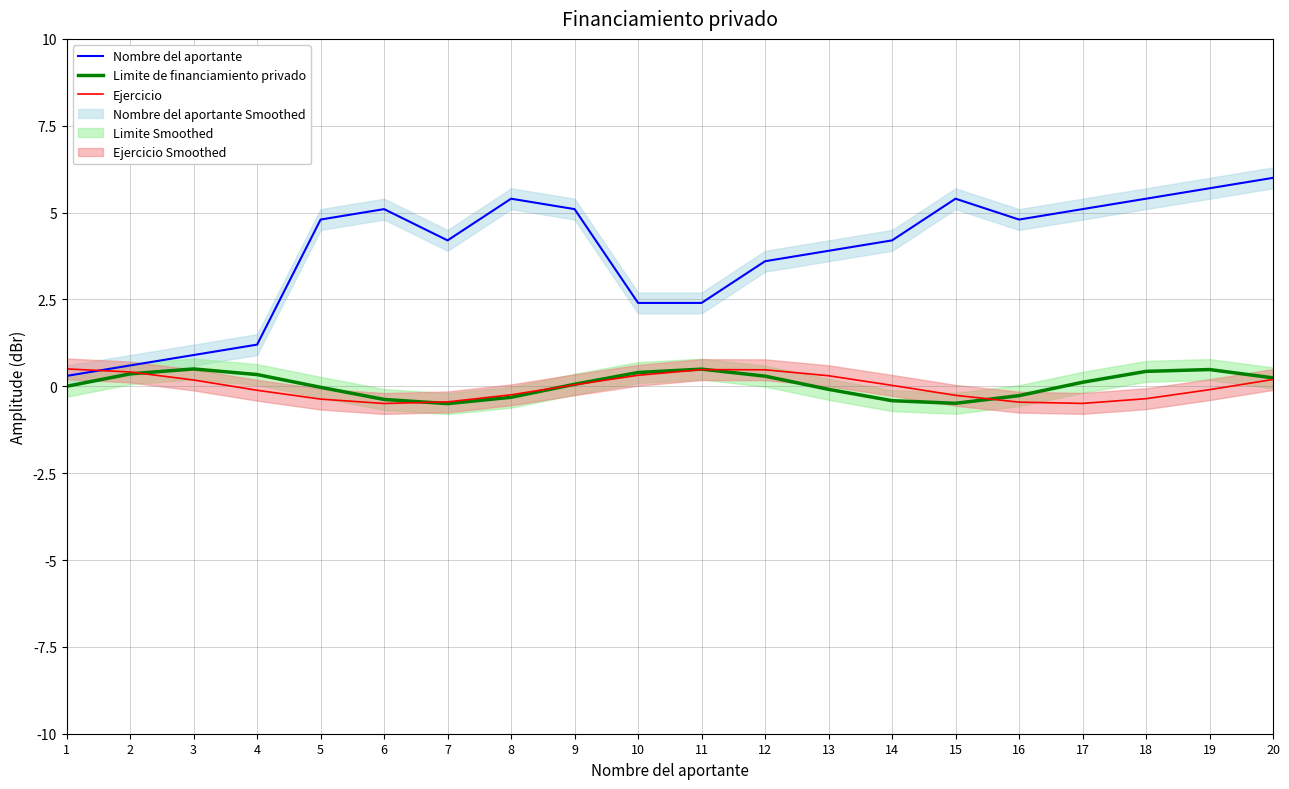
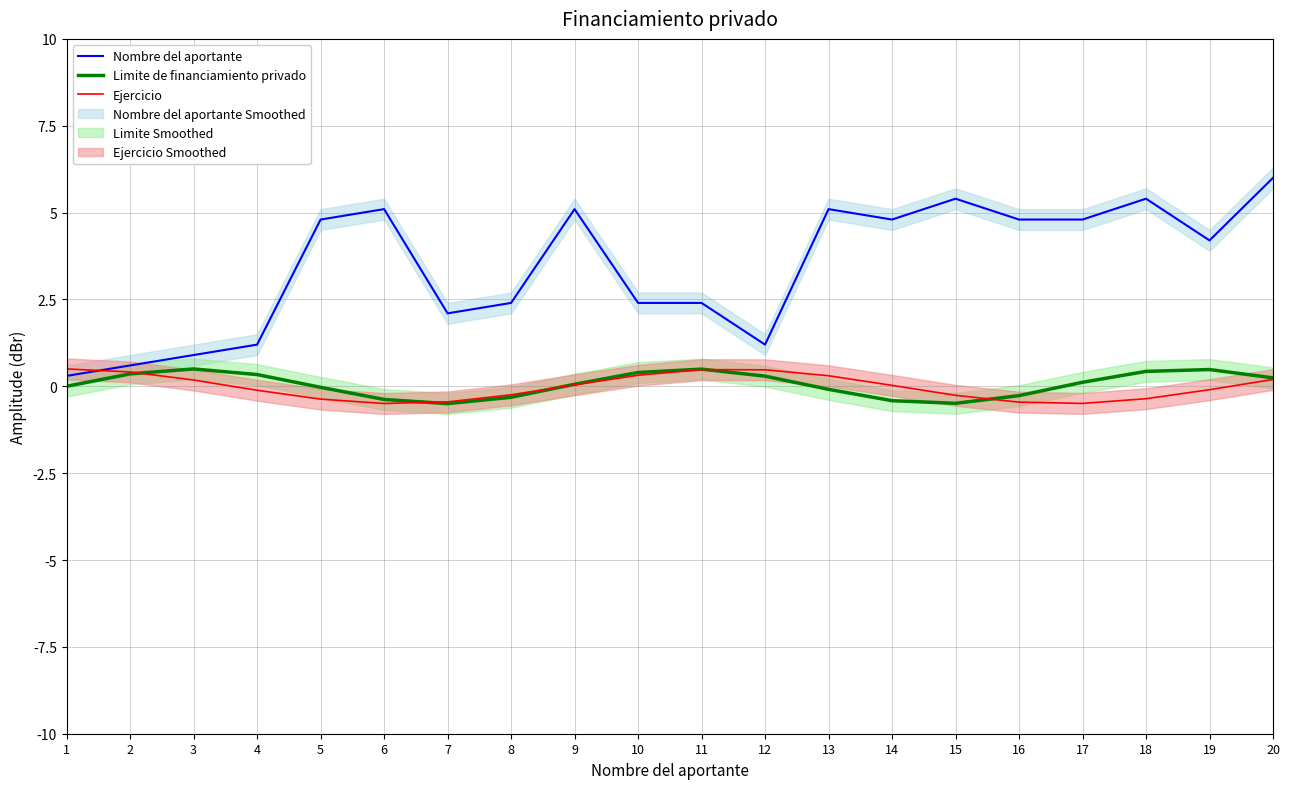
Nombre del aportante, 7: 4.2 -> 2.1
Nombre del aportante, 8: 5.4 -> 2.4
Nombre del aportante, 12: 3.6 -> 1.2
Nombre del aportante, 13: 3.9 -> 5.1
Nombre del aportante, 14: 4.2 -> 4.8
Nombre del aportante, 17: 5.1 -> 4.8
Nombre del aportante, 19: 5.7 -> 4.2
